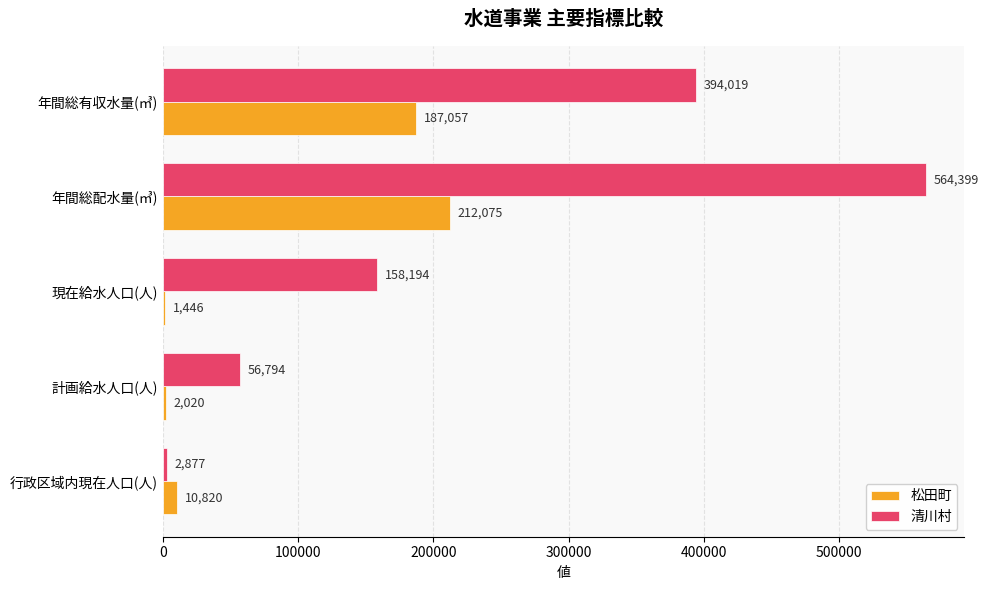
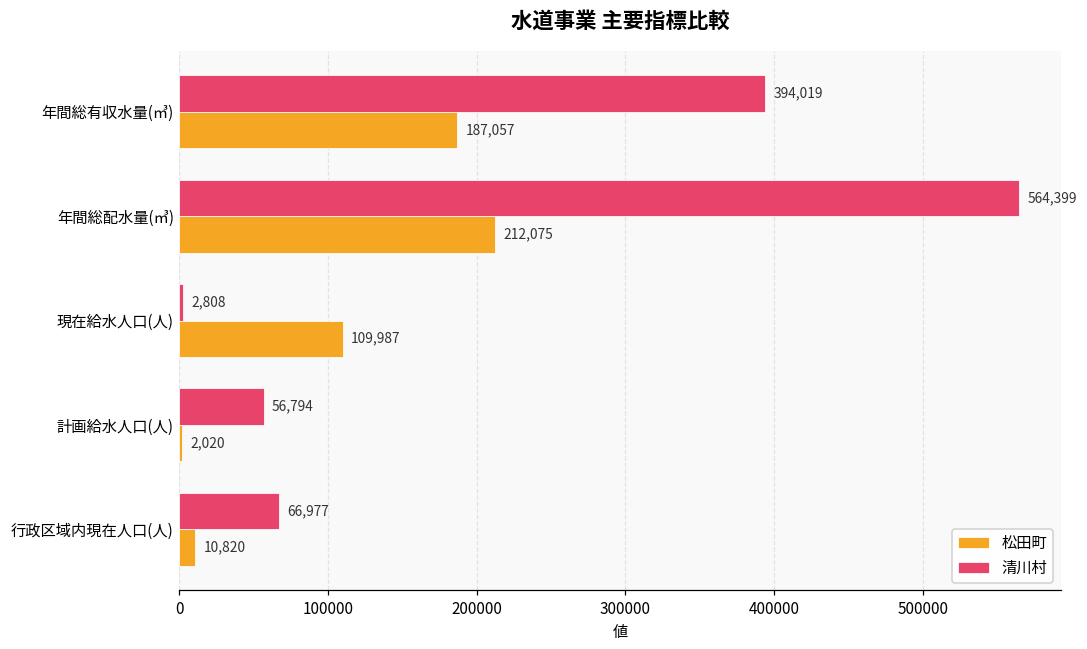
清川村, 現在給水人口(人): 158,194 -> 2,808
松田町, 現在給水人口(人): 1,446 -> 109,987
清川村, 行政区域内現在人口(人): 2,877 -> 66,977
